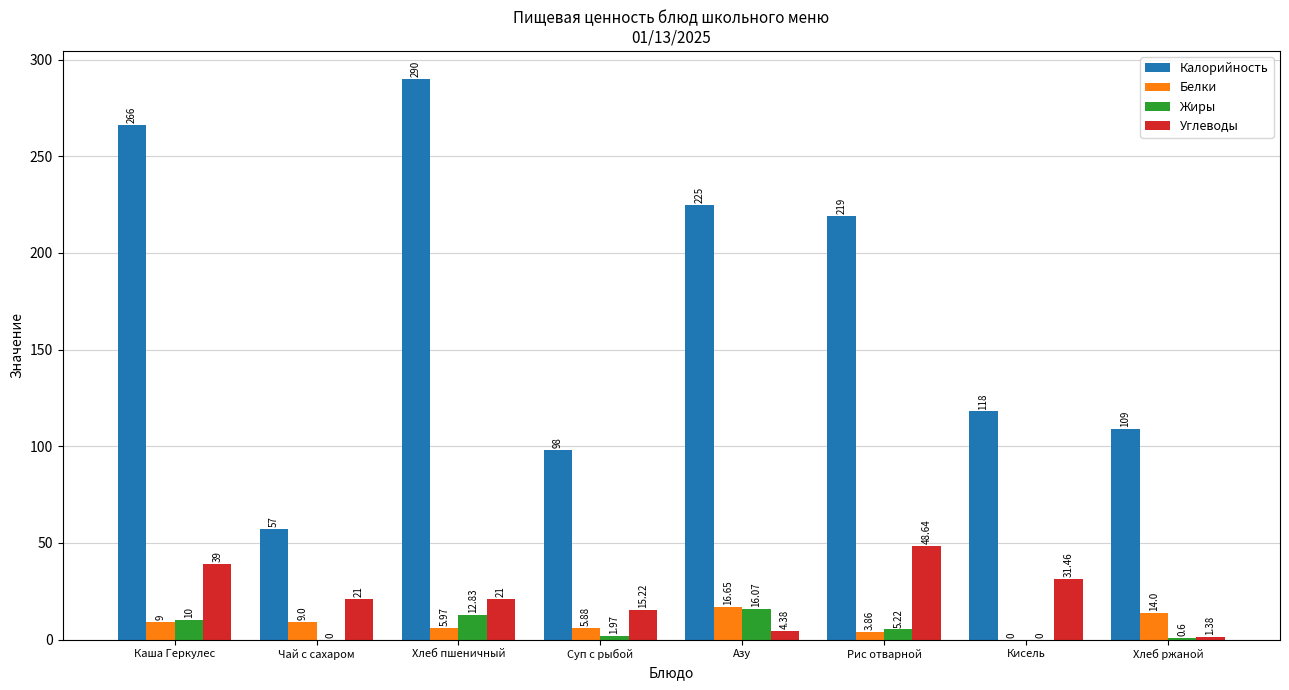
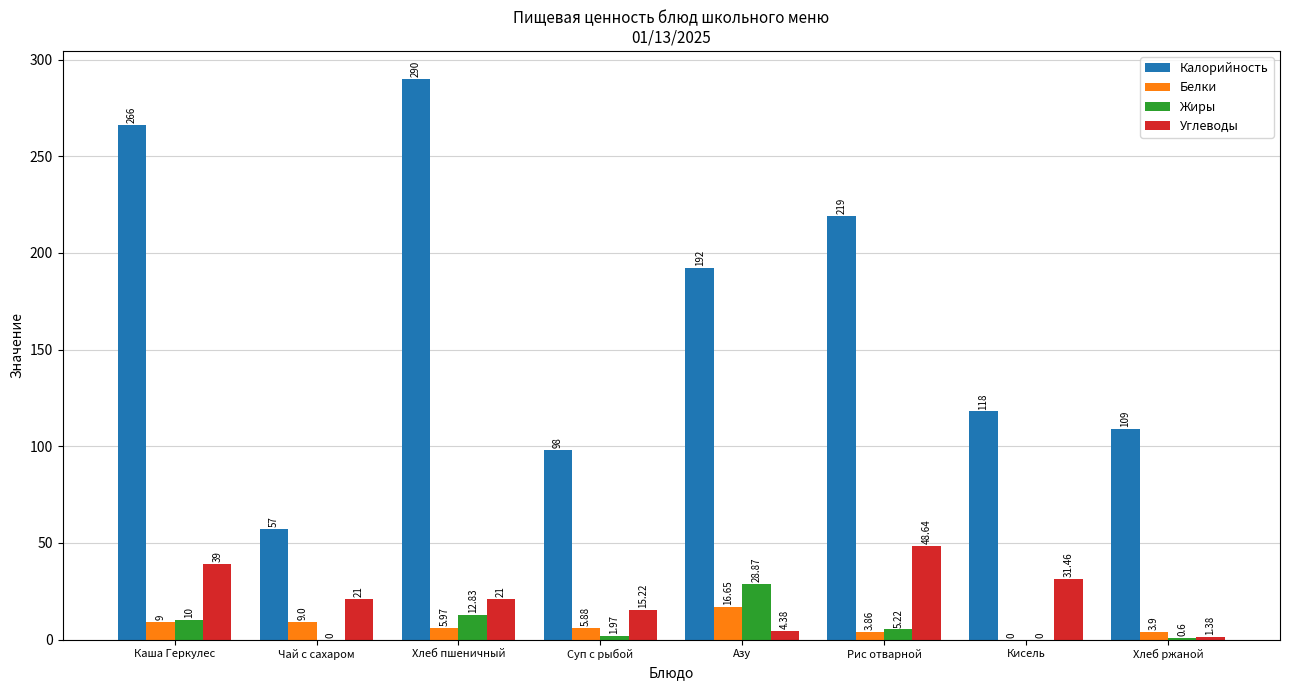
Калорийность, Азу: 225 -> 192
Жиры, Азу: 16.07 -> 28.87
Белки, Хлеб ржаной: 14.0 -> 3.9
